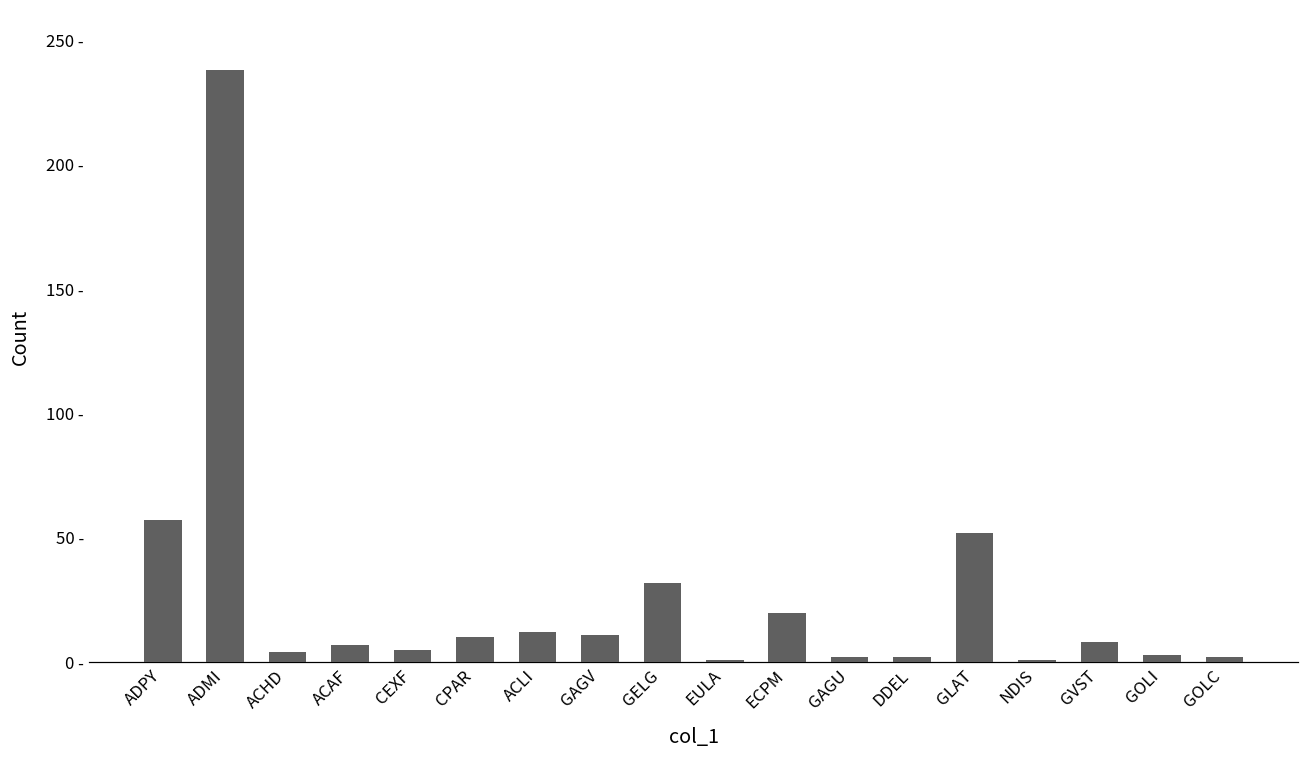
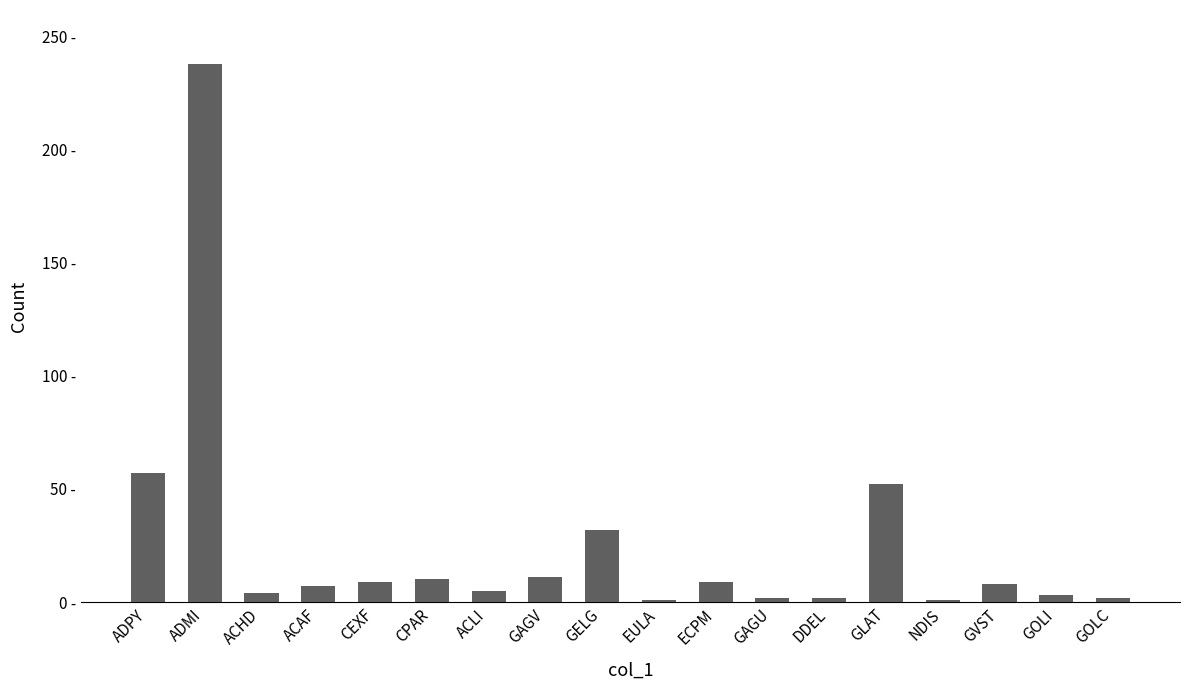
CEXF: 5 - -> 9 -
ACLI: 12 - -> 5 -
ECPM: 20 - -> 9 -
